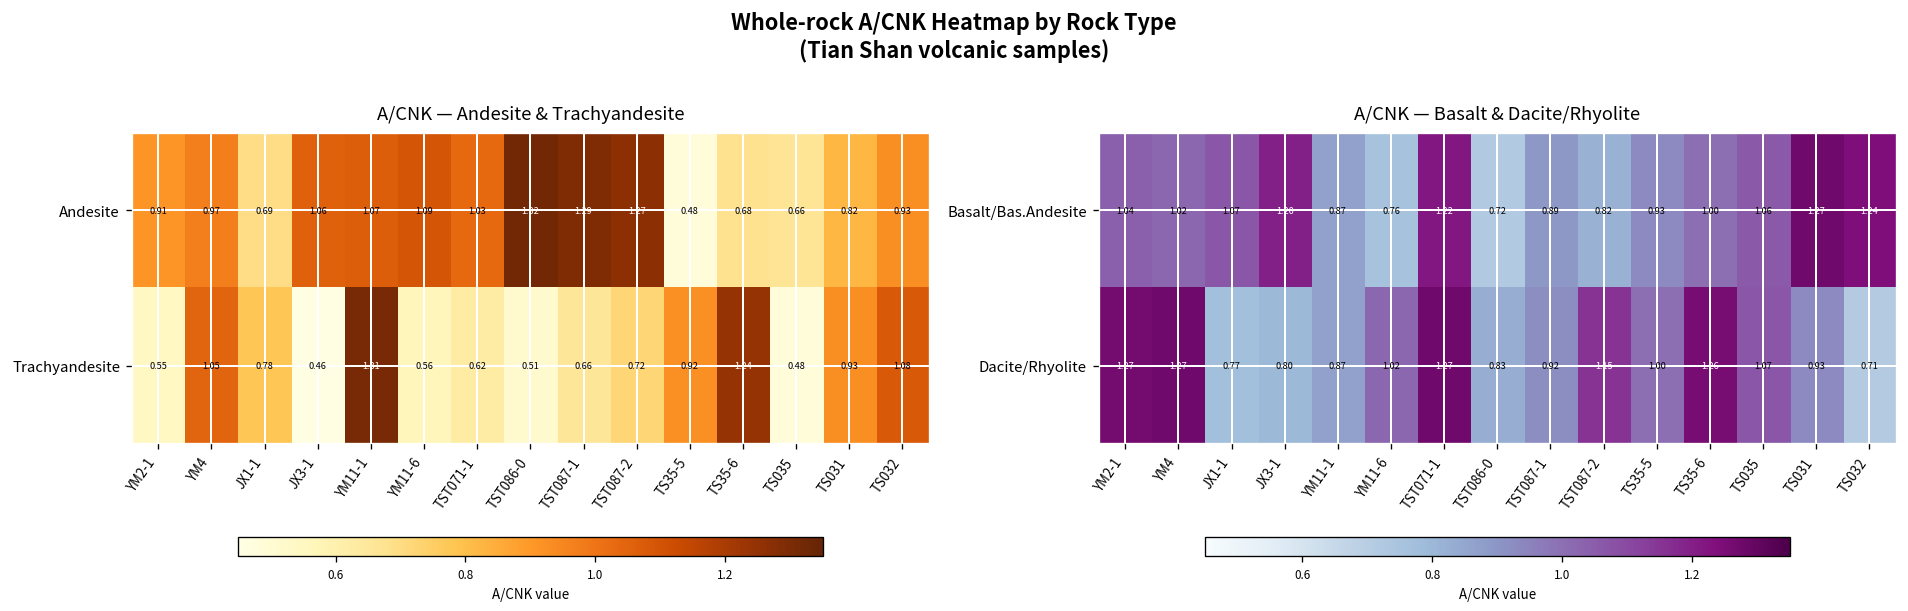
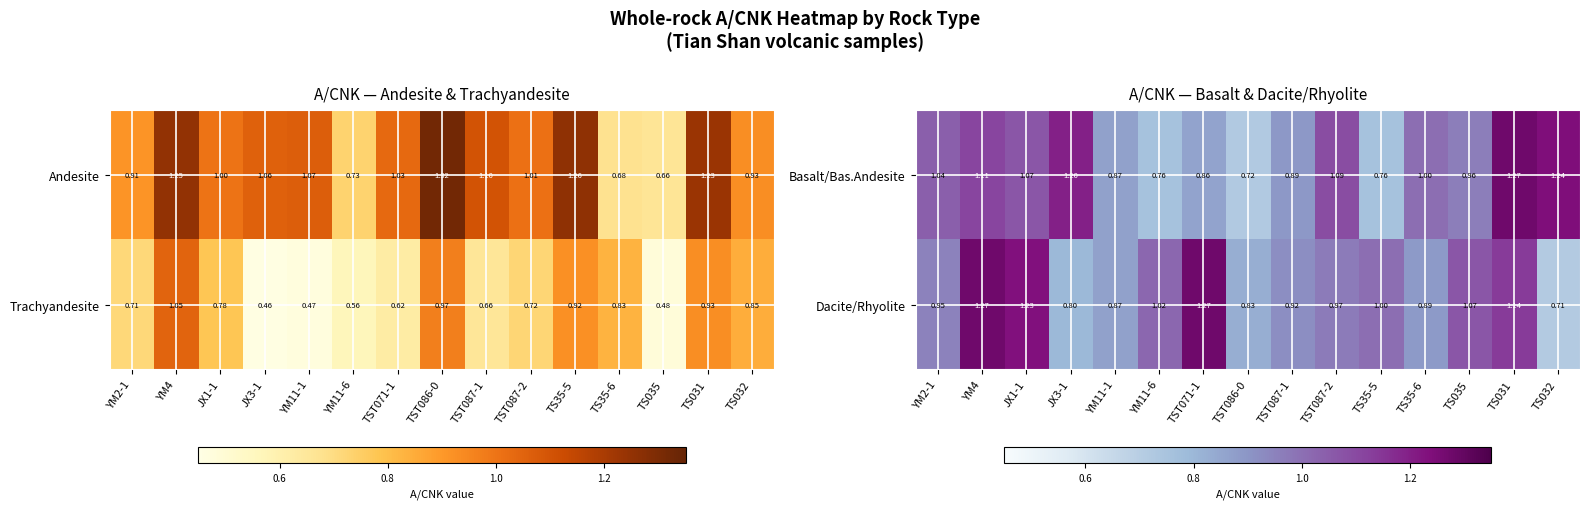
A/CNK — Andesite & Trachyandesite, Andesite, YM4: 0.97 -> 1.25
A/CNK — Andesite & Trachyandesite, Andesite, JX1-1: 0.69 -> 1.00
A/CNK — Andesite & Trachyandesite, Andesite, YM11-6: 1.09 -> 0.73
A/CNK — Andesite & Trachyandesite, Andesite, TST087-1: 1.29 -> 1.10
A/CNK — Andesite & Trachyandesite, Andesite, TST087-2: 1.27 -> 1.01
A/CNK — Andesite & Trachyandesite, Andesite, TS35-5: 0.48 -> 1.26
A/CNK — Andesite & Trachyandesite, Andesite, TS031: 0.82 -> 1.23
A/CNK — Andesite & Trachyandesite, Trachyandesite, YM2-1: 0.55 -> 0.71
A/CNK — Andesite & Trachyandesite, Trachyandesite, YM11-1: 1.31 -> 0.47
A/CNK — Andesite & Trachyandesite, Trachyandesite, TST086-0: 0.51 -> 0.97
A/CNK — Andesite & Trachyandesite, Trachyandesite, TS35-6: 1.24 -> 0.83
A/CNK — Andesite & Trachyandesite, Trachyandesite, TS032: 1.08 -> 0.85
A/CNK — Basalt & Dacite/Rhyolite, Basalt/Bas.Andesite, YM4: 1.02 -> 1.11
A/CNK — Basalt & Dacite/Rhyolite, Basalt/Bas.Andesite, TST071-1: 1.22 -> 0.86
A/CNK — Basalt & Dacite/Rhyolite, Basalt/Bas.Andesite, TST087-2: 0.82 -> 1.09
A/CNK — Basalt & Dacite/Rhyolite, Basalt/Bas.Andesite, TS35-5: 0.93 -> 0.76
A/CNK — Basalt & Dacite/Rhyolite, Basalt/Bas.Andesite, TS035: 1.06 -> 0.96
A/CNK — Basalt & Dacite/Rhyolite, Dacite/Rhyolite, YM2-1: 1.27 -> 0.95
A/CNK — Basalt & Dacite/Rhyolite, Dacite/Rhyolite, JX1-1: 0.77 -> 1.23
A/CNK — Basalt & Dacite/Rhyolite, Dacite/Rhyolite, TST087-2: 1.15 -> 0.97
A/CNK — Basalt & Dacite/Rhyolite, Dacite/Rhyolite, TS35-6: 1.26 -> 0.89
A/CNK — Basalt & Dacite/Rhyolite, Dacite/Rhyolite, TS031: 0.93 -> 1.14
